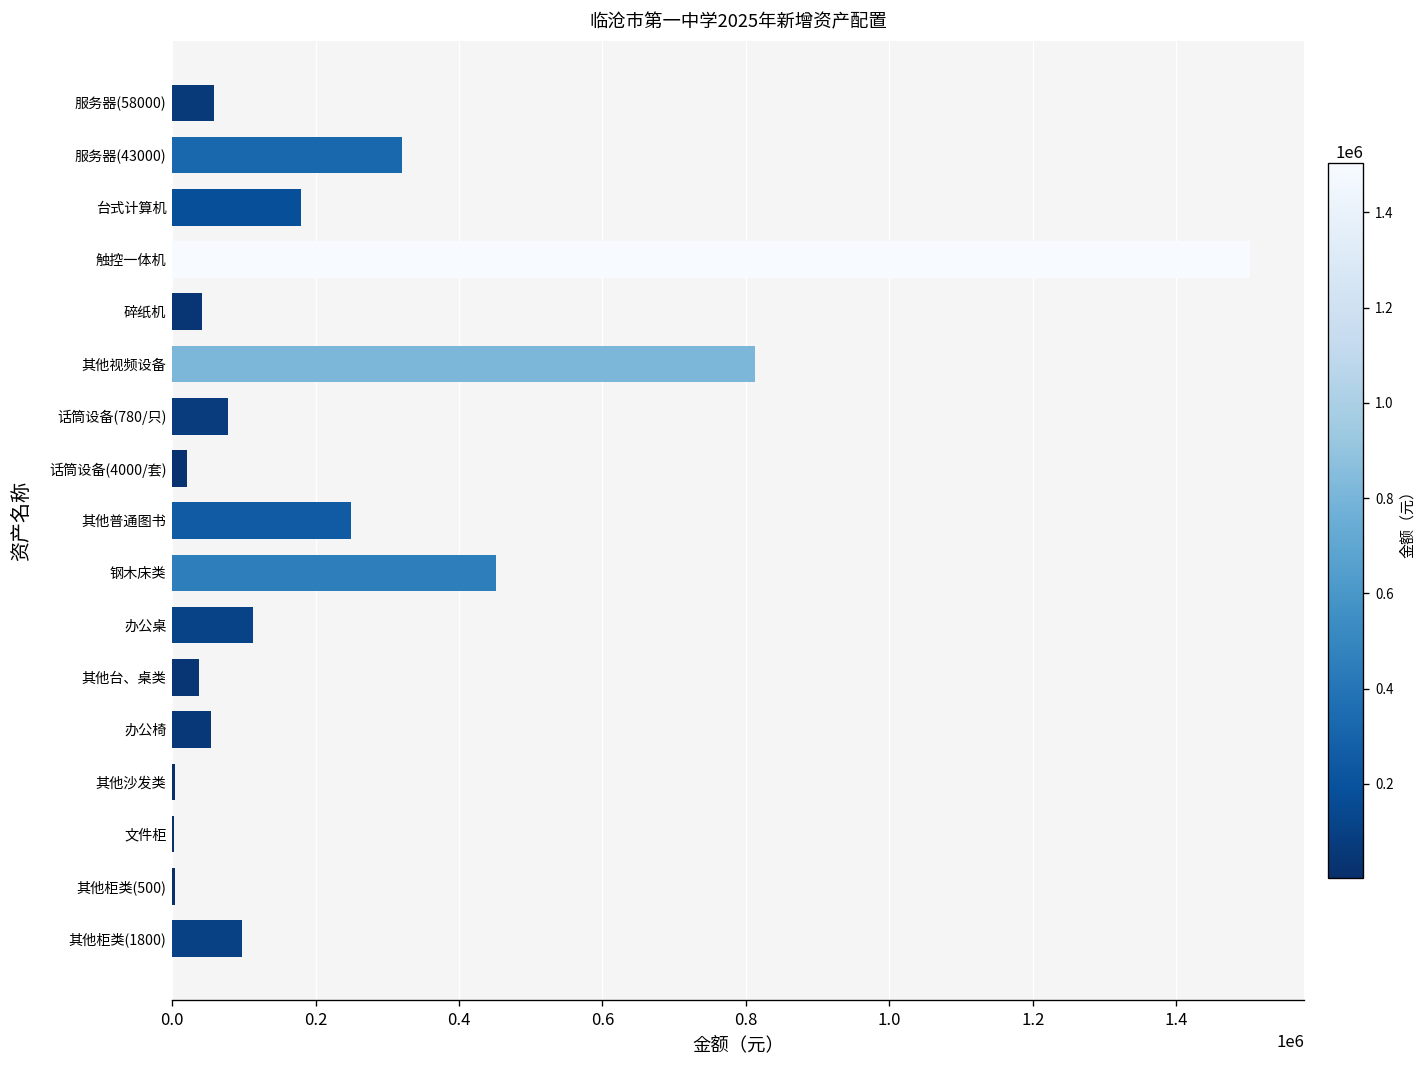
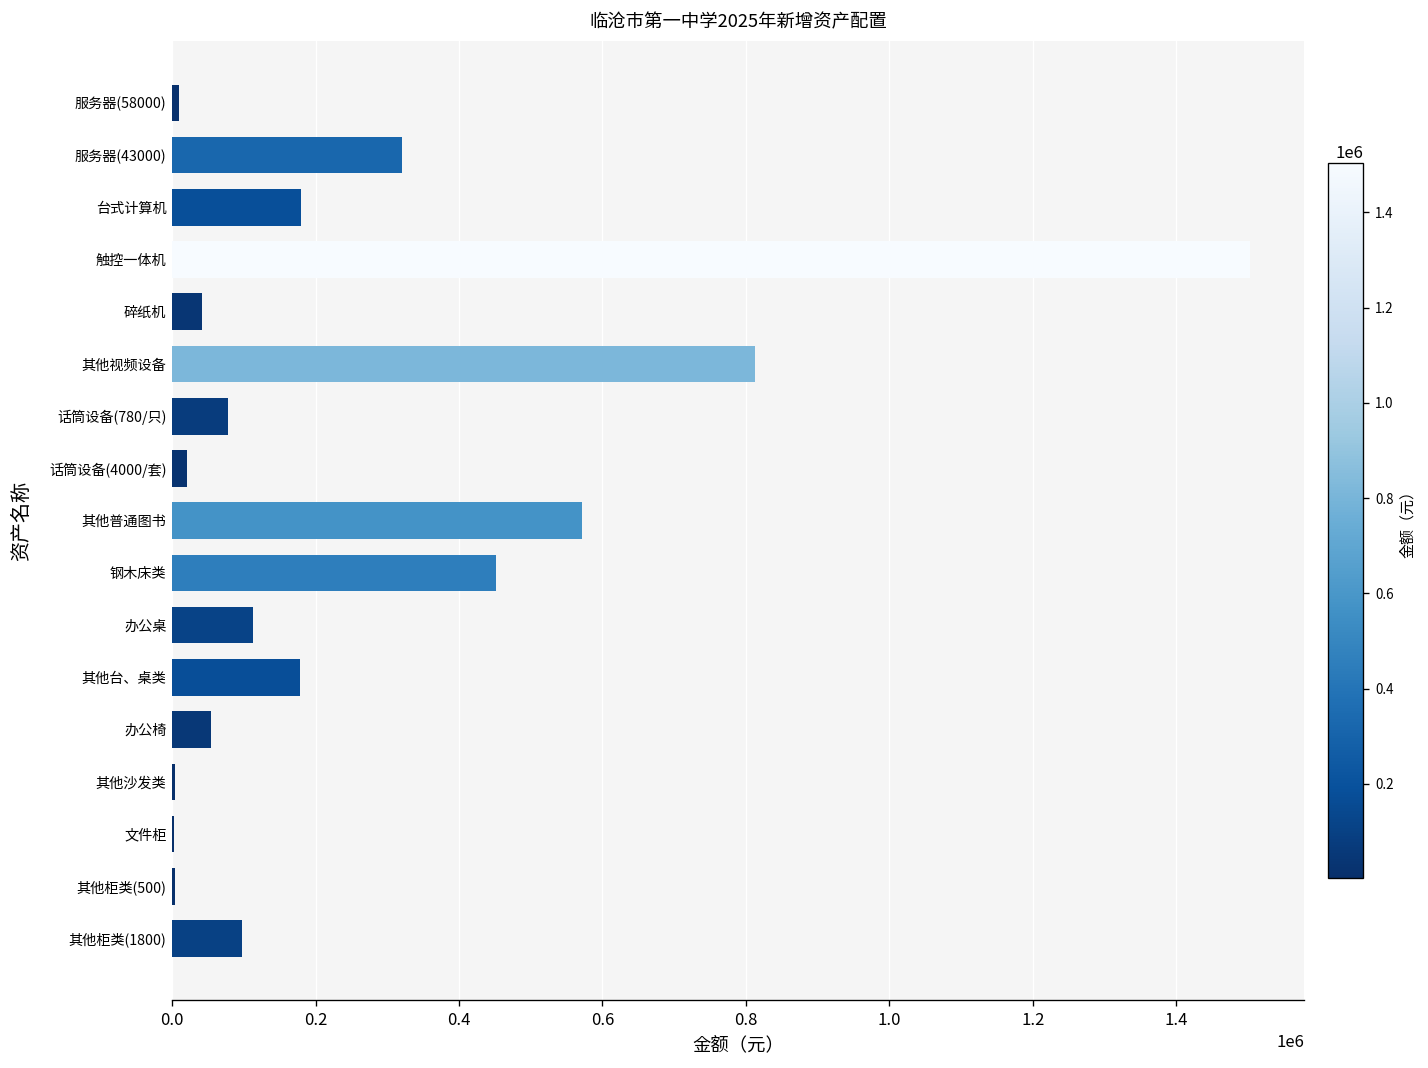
服务器(58000): 60000 -> 10000
其他普通图书: 250000 -> 570000
其他台、桌类: 40000 -> 180000
